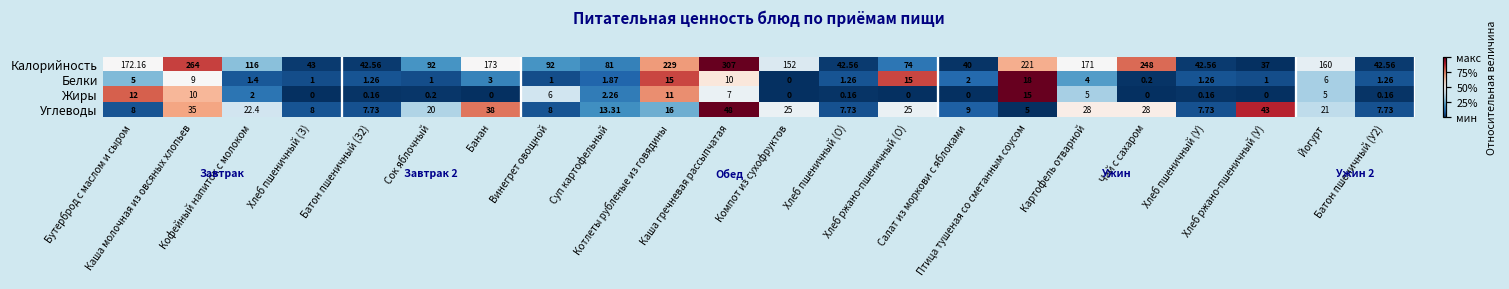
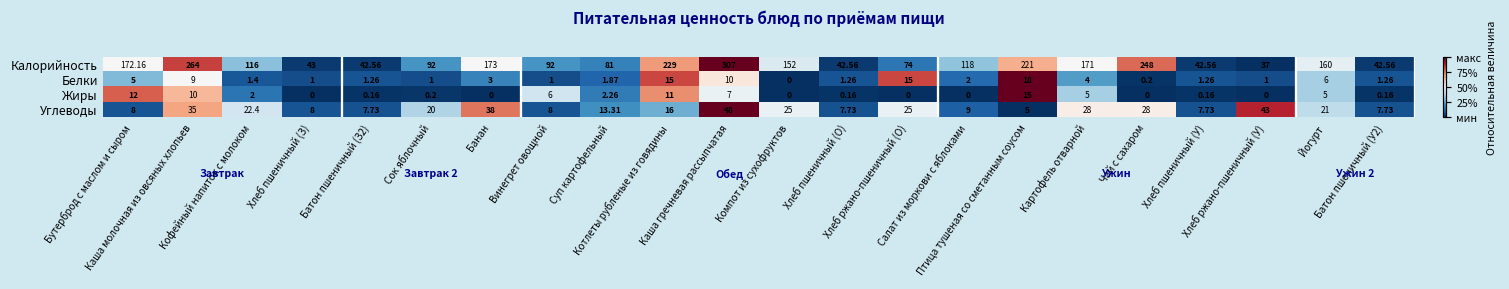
Калорийность, Салат из моркови с яблоками: 40 -> 118
